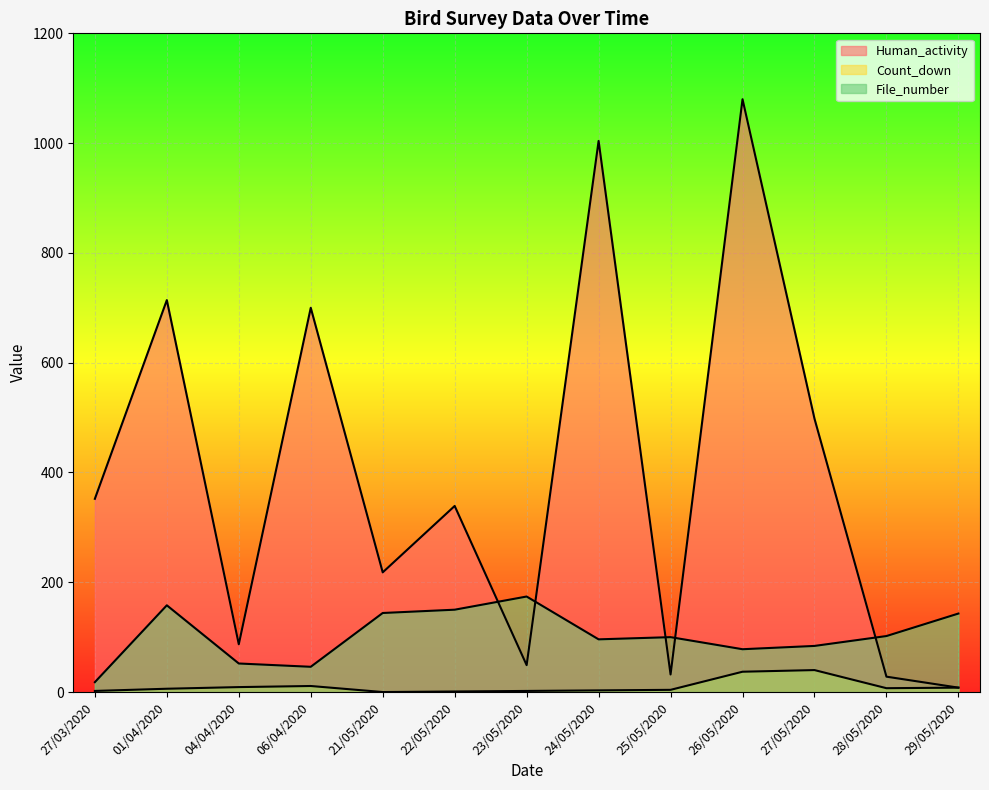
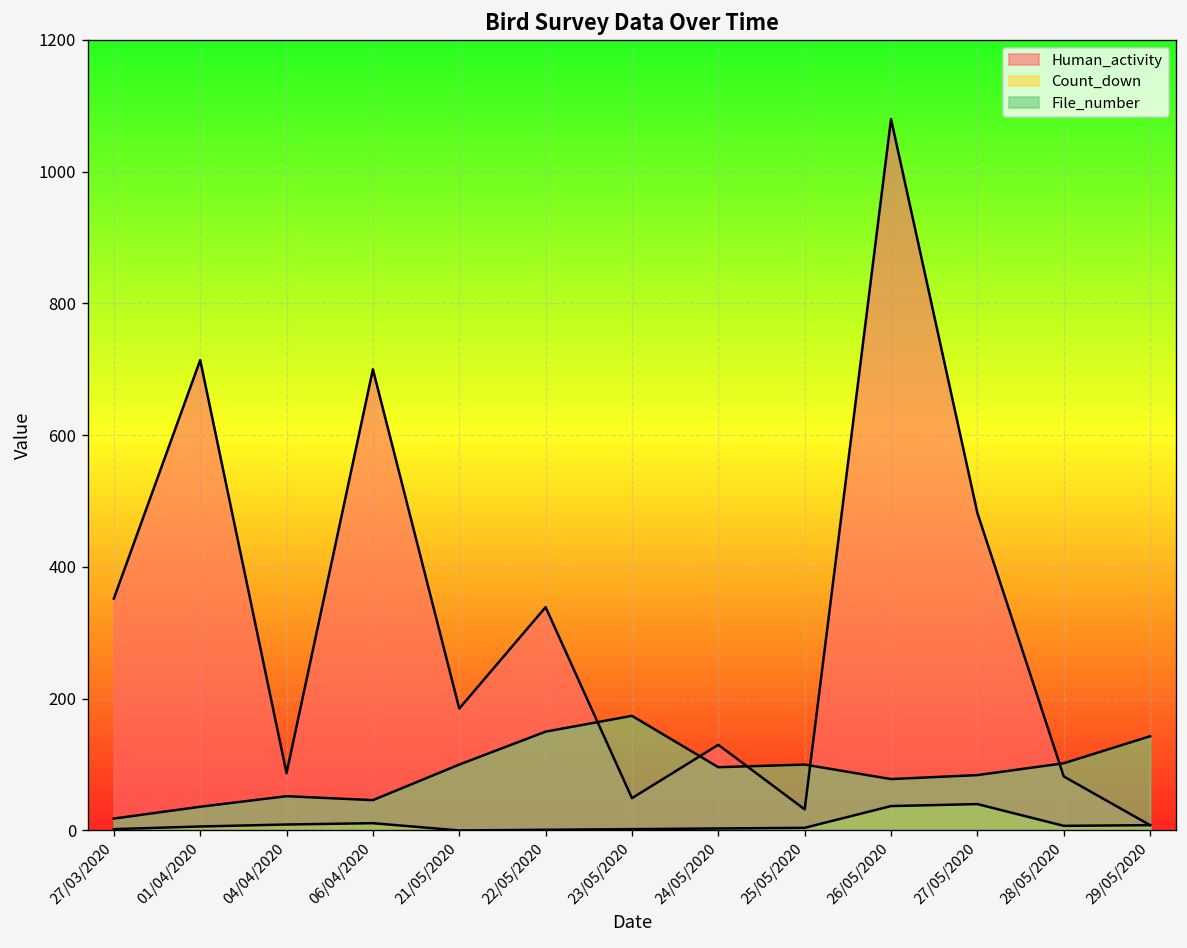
File_number, 01/04/2020: 160 -> 40
Human_activity, 21/05/2020: 220 -> 190
File_number, 21/05/2020: 140 -> 100
Human_activity, 24/05/2020: 1000 -> 130
Human_activity, 27/05/2020: 500 -> 480
Human_activity, 28/05/2020: 30 -> 80
